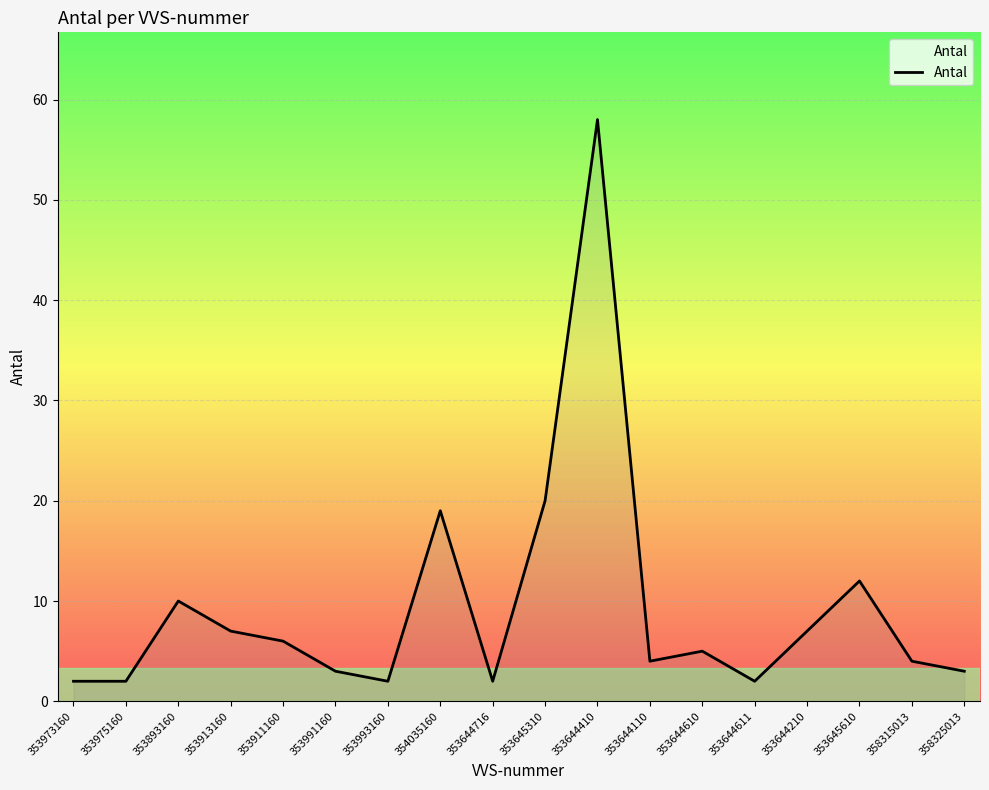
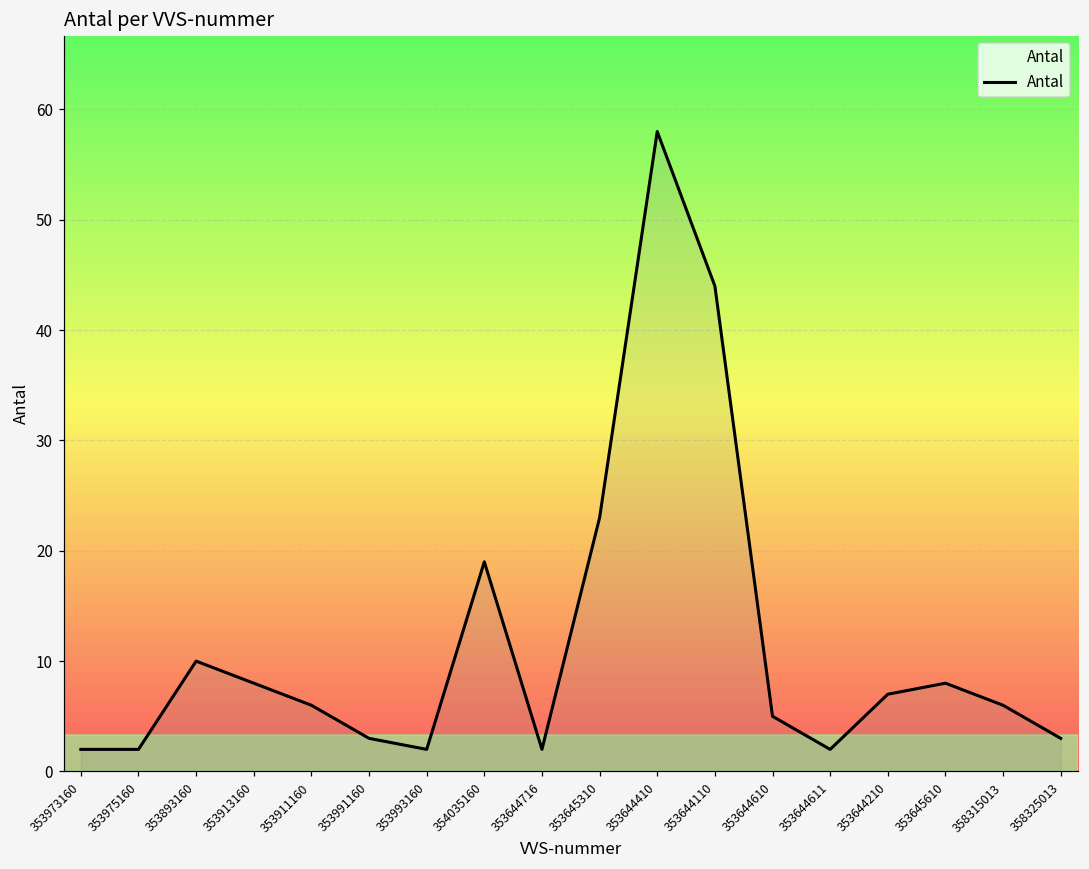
353913160: 7 -> 8
353645310: 20 -> 23
353644110: 4 -> 44
353645610: 12 -> 8
358315013: 4 -> 6
